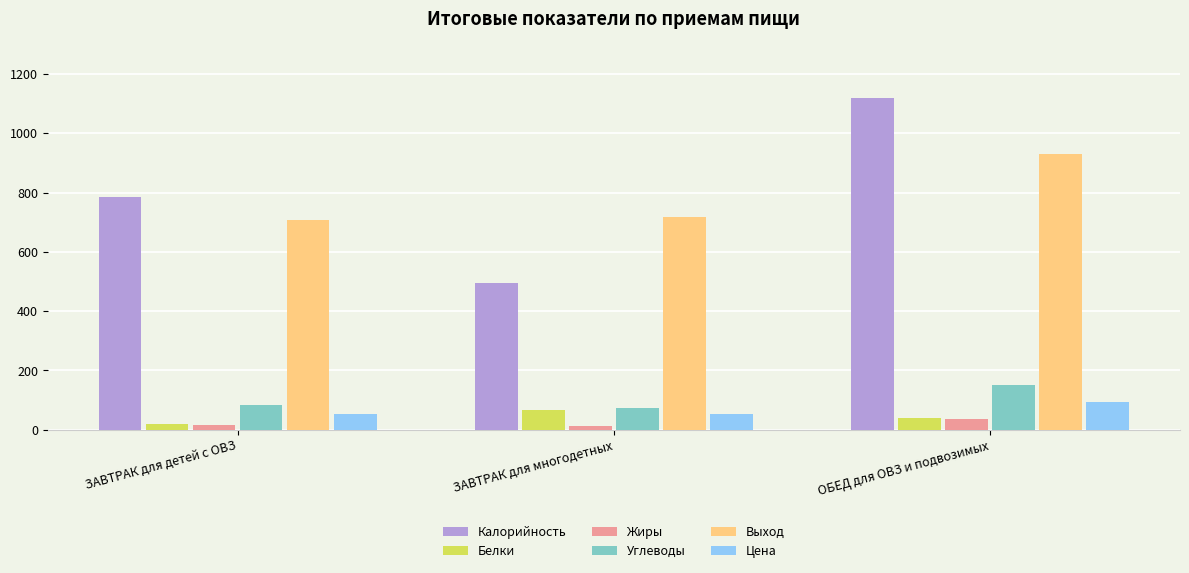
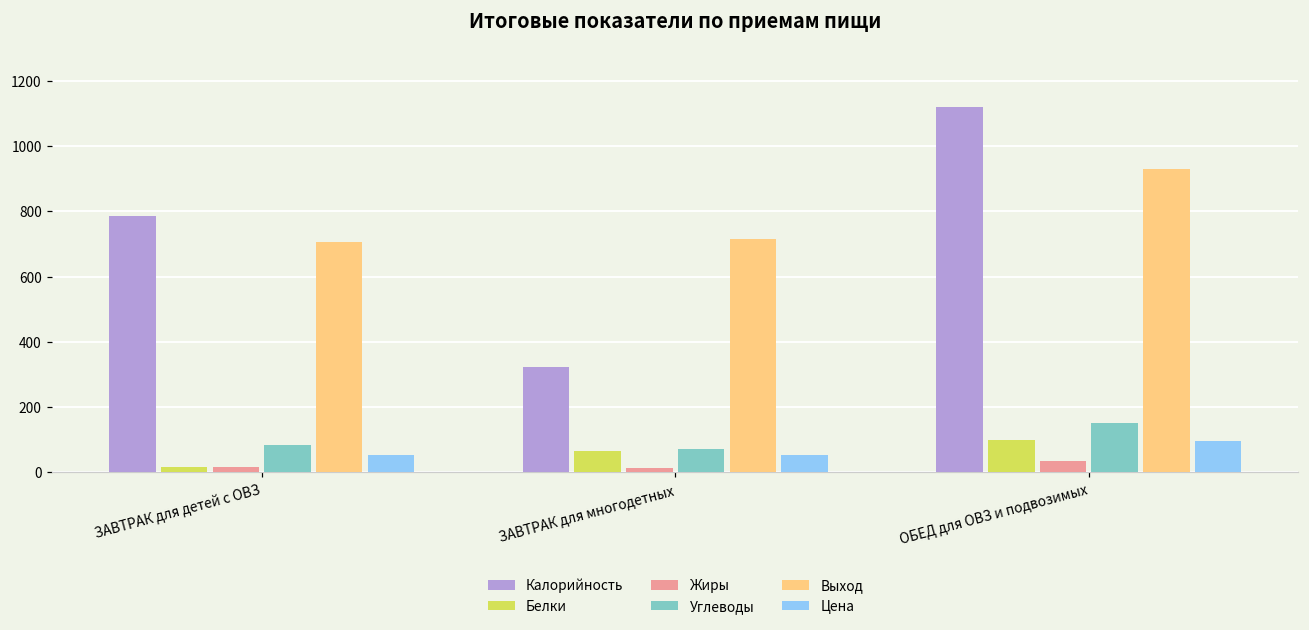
Калорийность, ЗАВТРАК для многодетных: 500 -> 320
Белки, ОБЕД для ОВЗ и подвозимых: 40 -> 100
